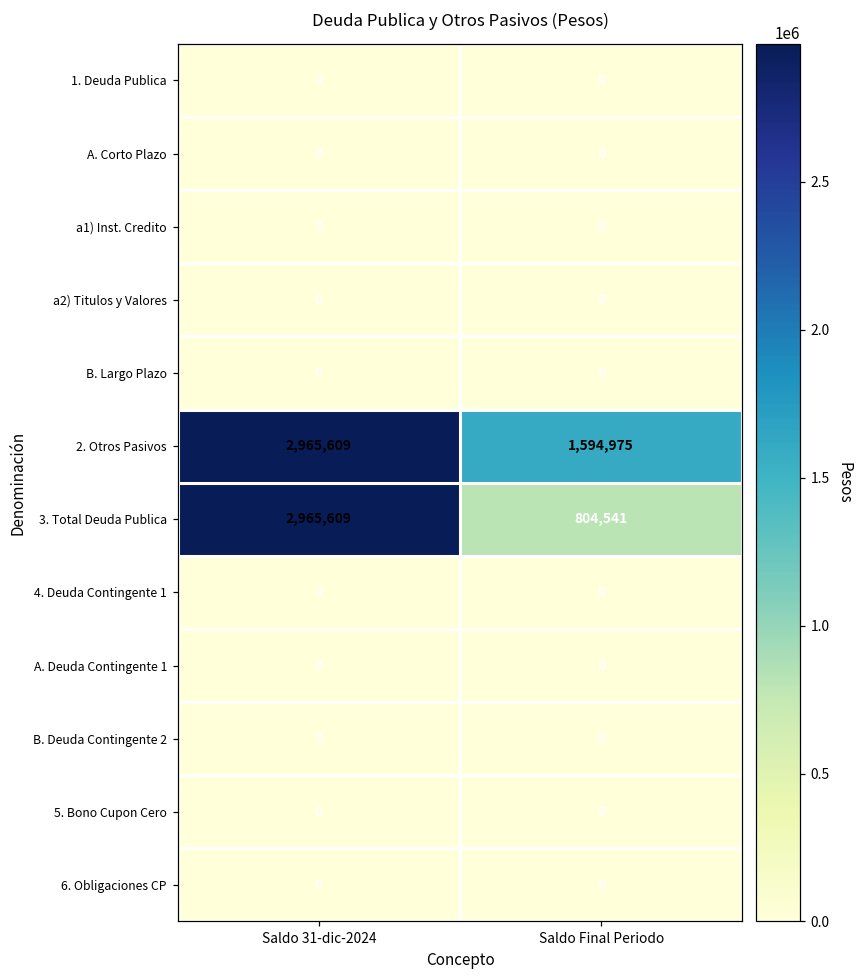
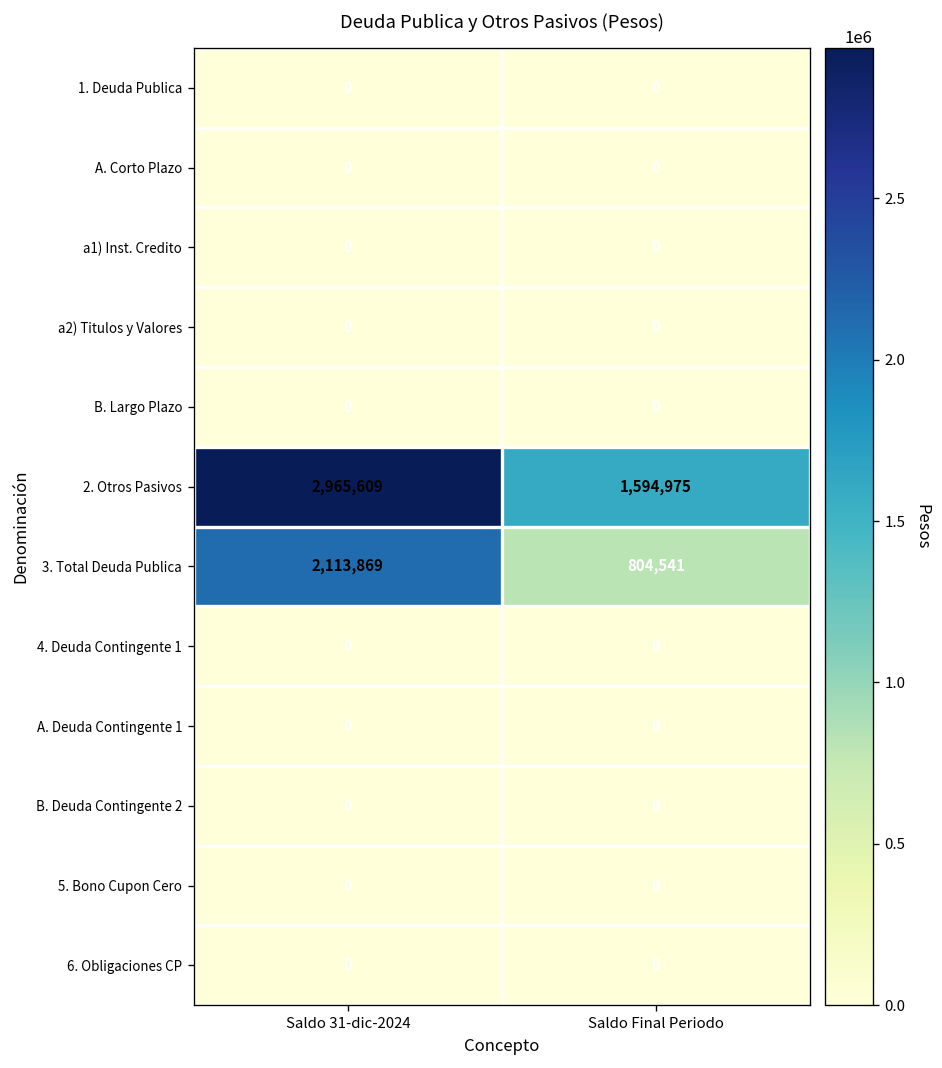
3. Total Deuda Publica, Saldo 31-dic-2024: 2,965,609 -> 2,113,869
